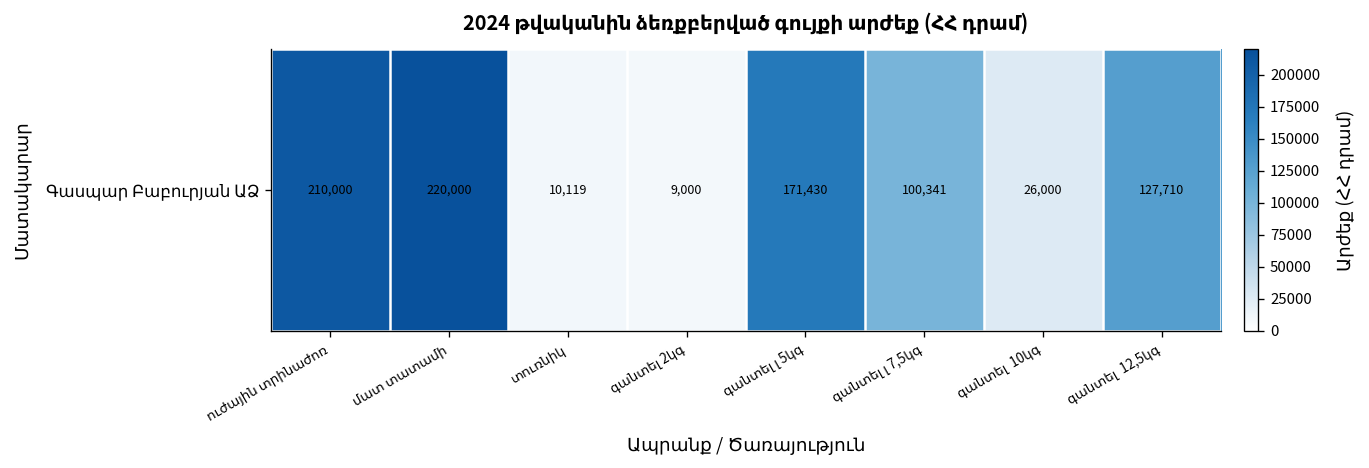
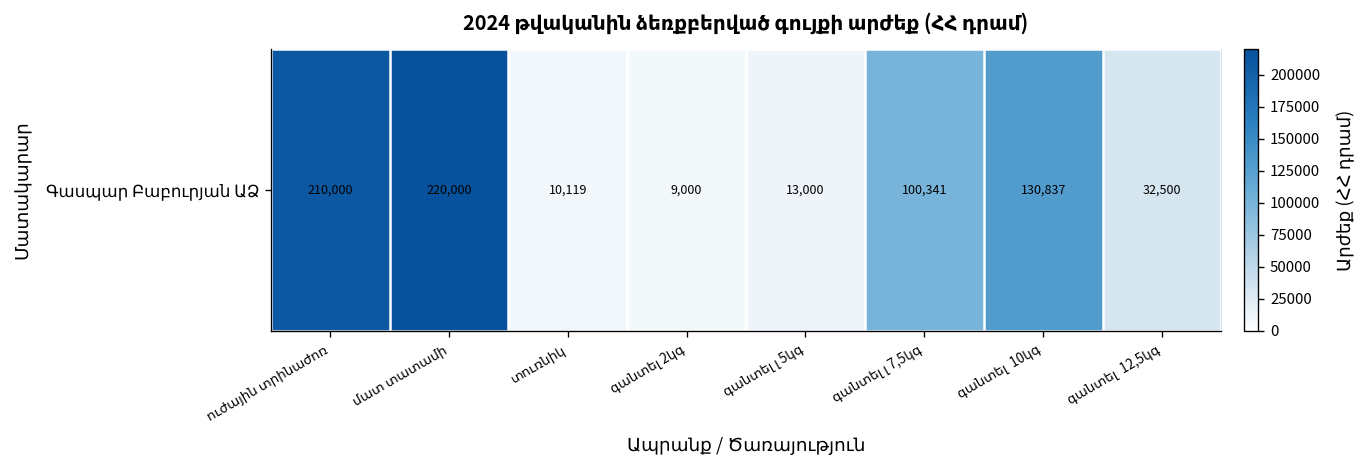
Գասպար Բաբուրյան ԱՁ, գանտել լ 5կգ: 171,430 -> 13,000
Գասպար Բաբուրյան ԱՁ, գանտել 10կգ: 26,000 -> 130,837
Գասպար Բաբուրյան ԱՁ, գանտել 12,5կգ: 127,710 -> 32,500
